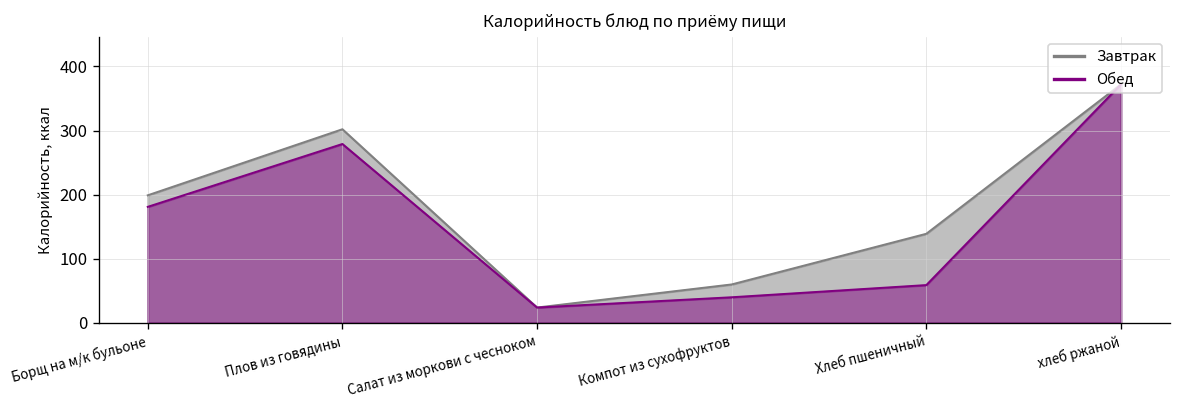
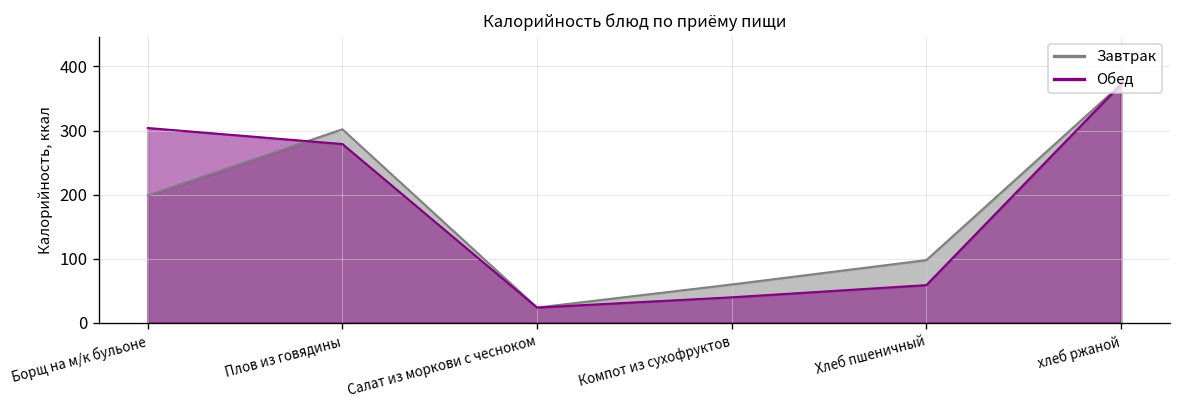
Обед, Борщ на м/к бульоне: 180 -> 300
Завтрак, Хлеб пшеничный: 140 -> 100
